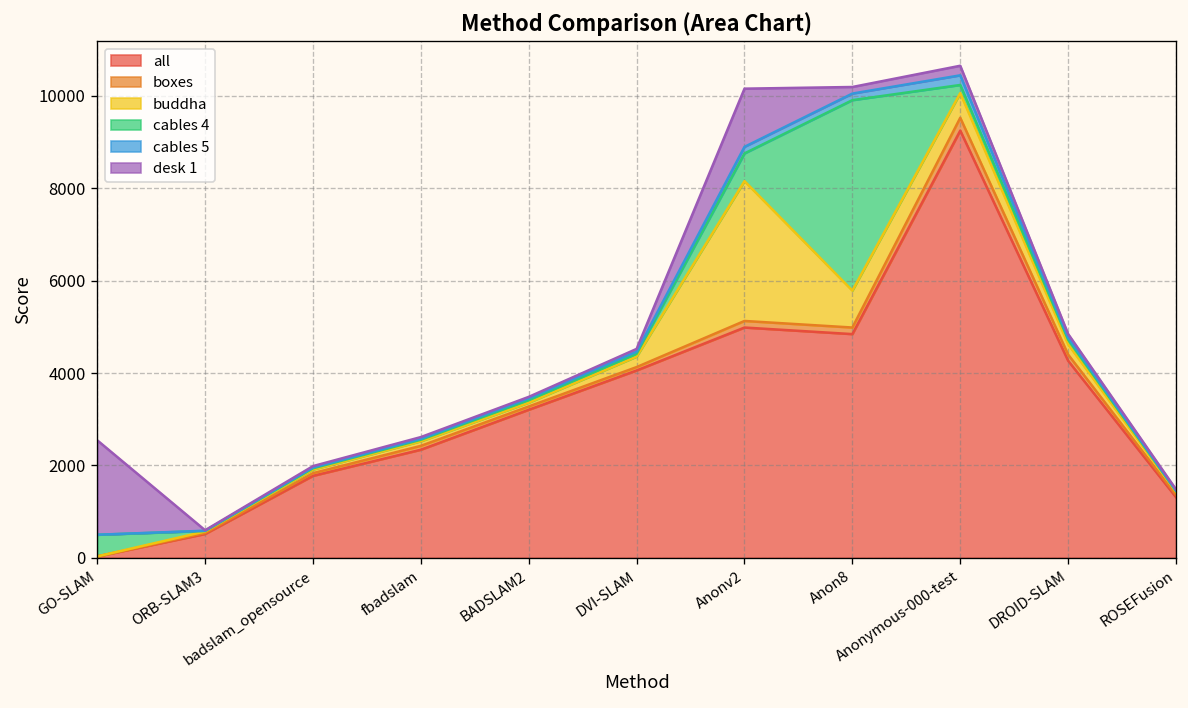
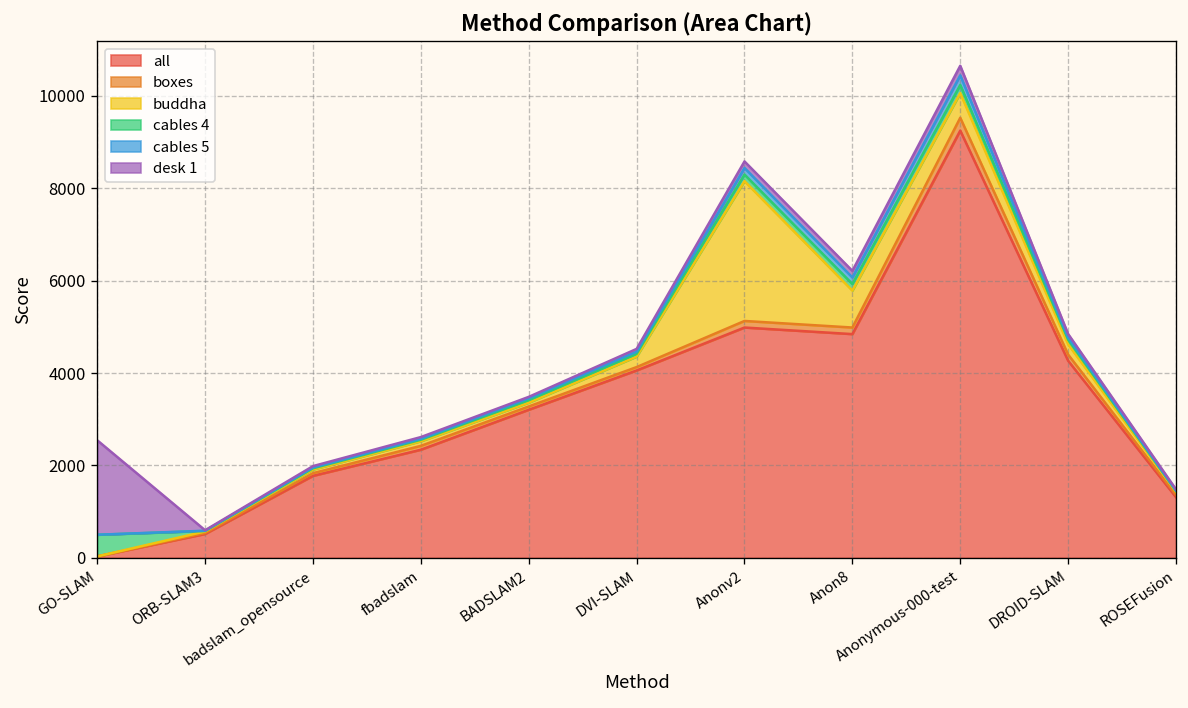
cables 4, Anonv2: 600 -> 100
desk 1, Anonv2: 1300 -> 100
cables 4, Anon8: 4100 -> 100
